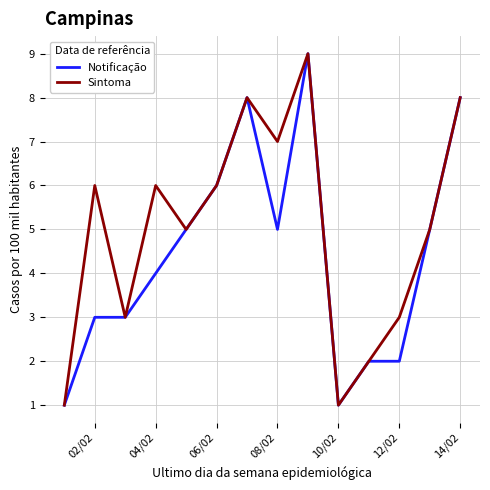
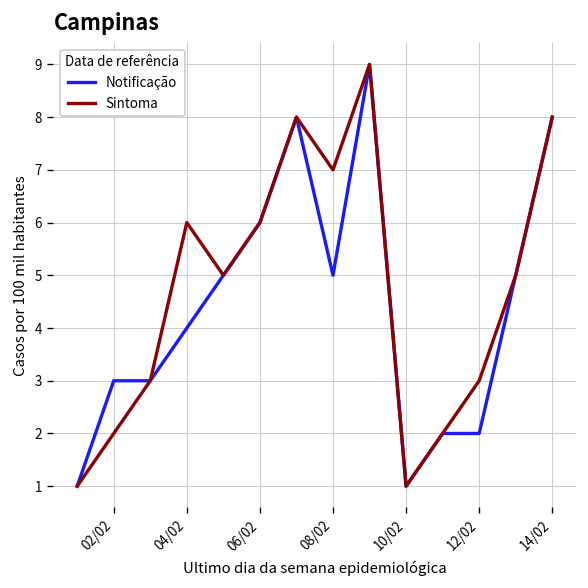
Sintoma, 02/02: 6 -> 2
